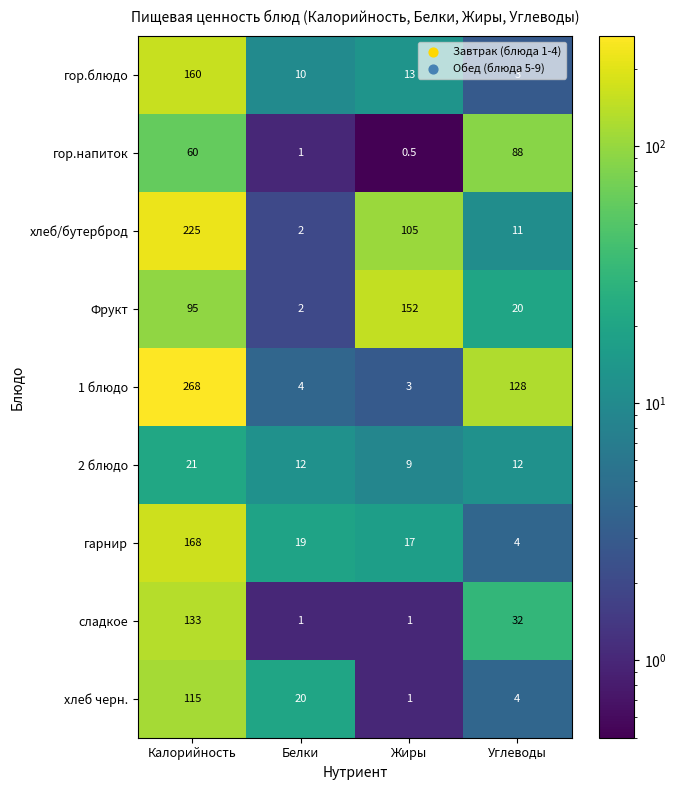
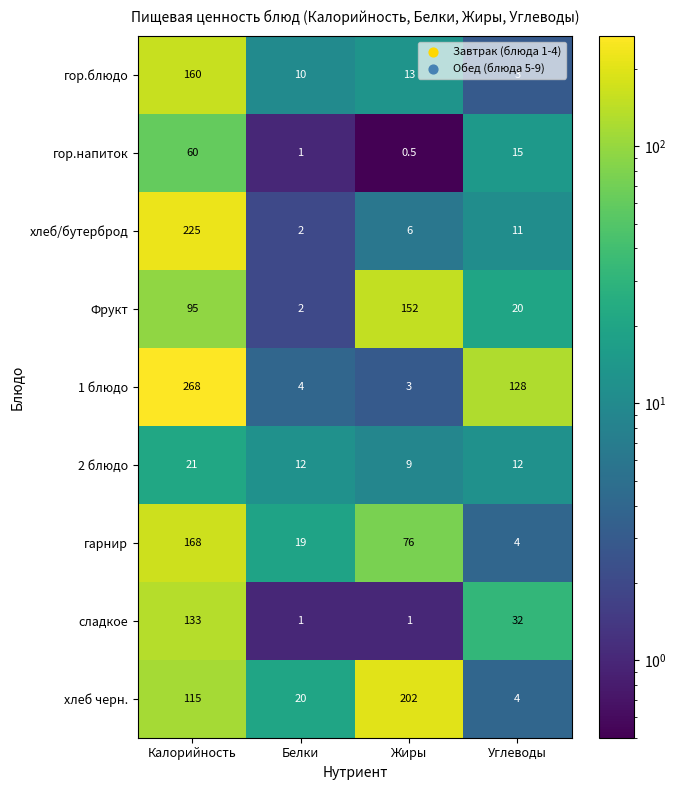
гор.напиток, Углеводы: 88 -> 15
хлеб/бутерброд, Жиры: 105 -> 6
гарнир, Жиры: 17 -> 76
хлеб черн., Жиры: 1 -> 202
